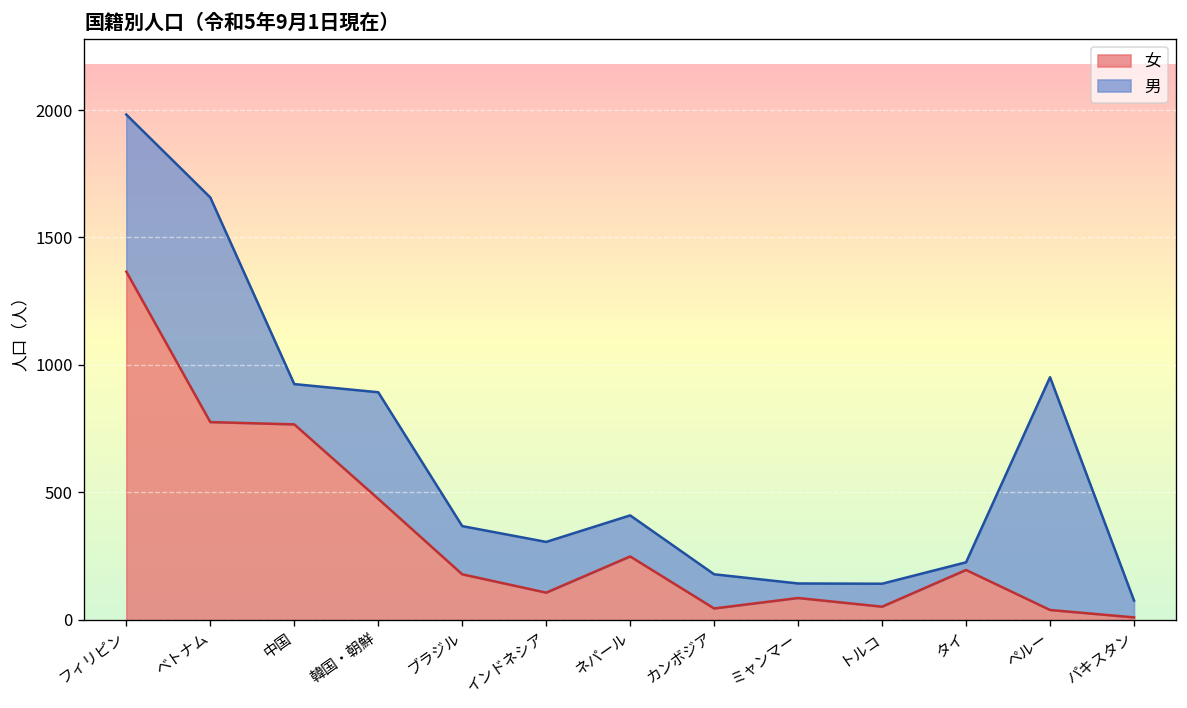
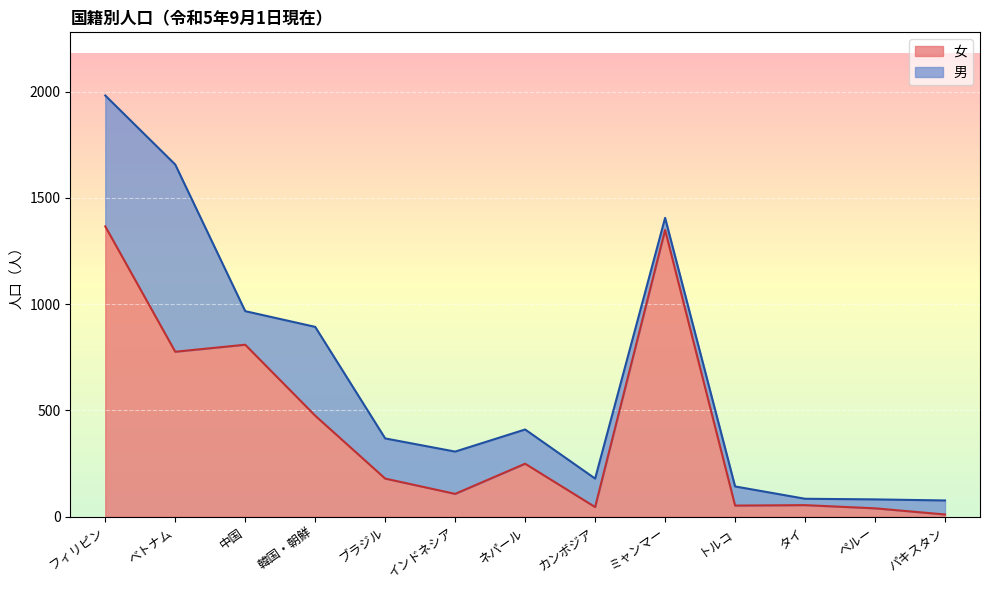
女, 中国: 770 -> 810
女, ミャンマー: 90 -> 1350
女, タイ: 200 -> 50
男, ペルー: 910 -> 40
